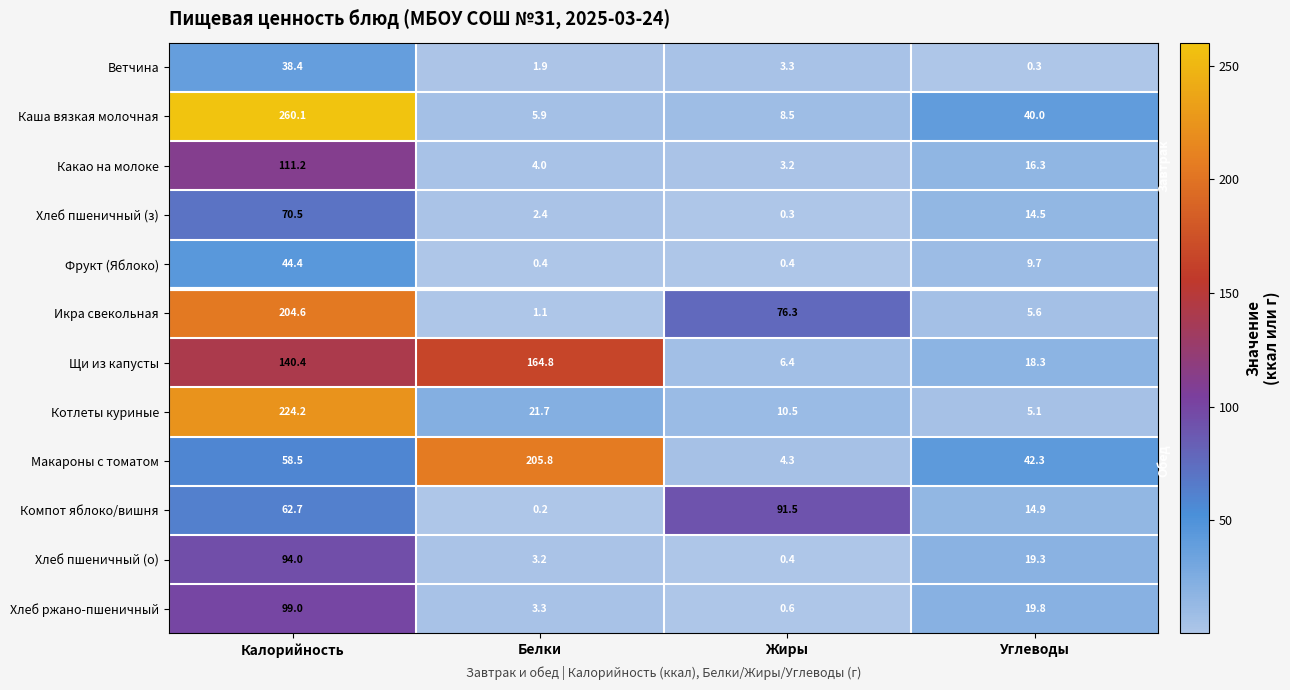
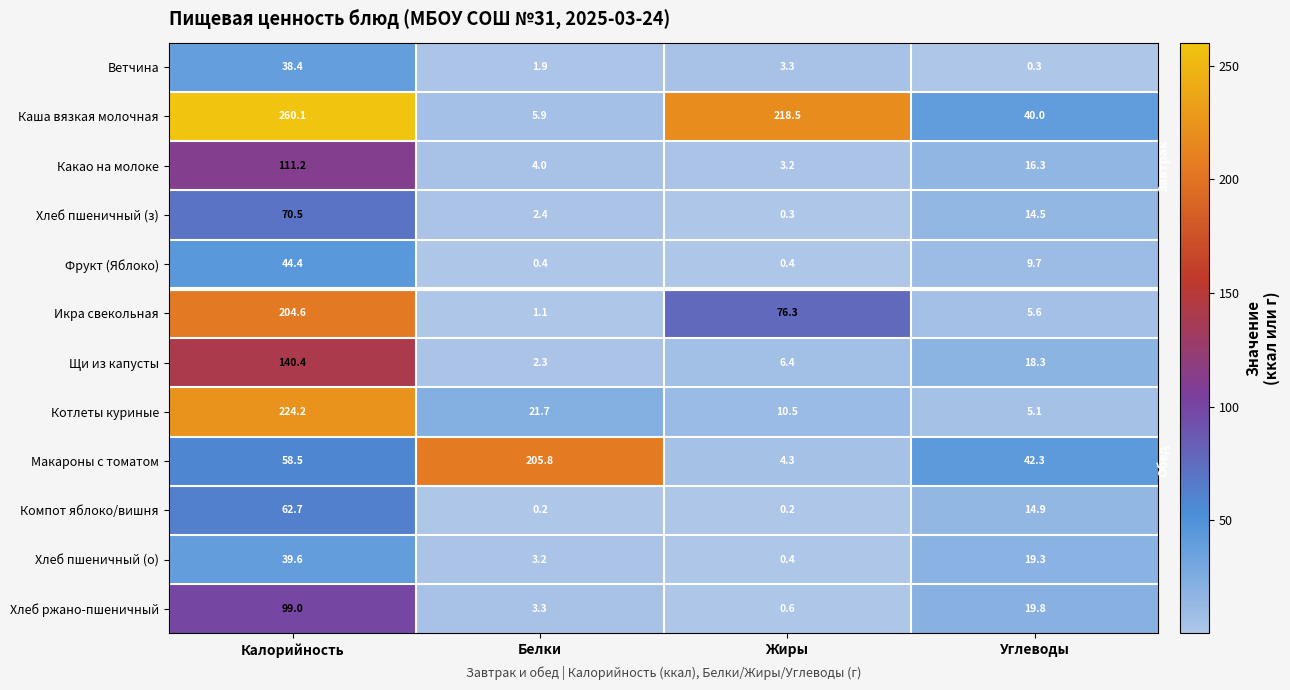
Каша вязкая молочная, Жиры: 8.5 -> 218.5
Щи из капусты, Белки: 164.8 -> 2.3
Компот яблоко/вишня, Жиры: 91.5 -> 0.2
Хлеб пшеничный (о), Калорийность: 94.0 -> 39.6
